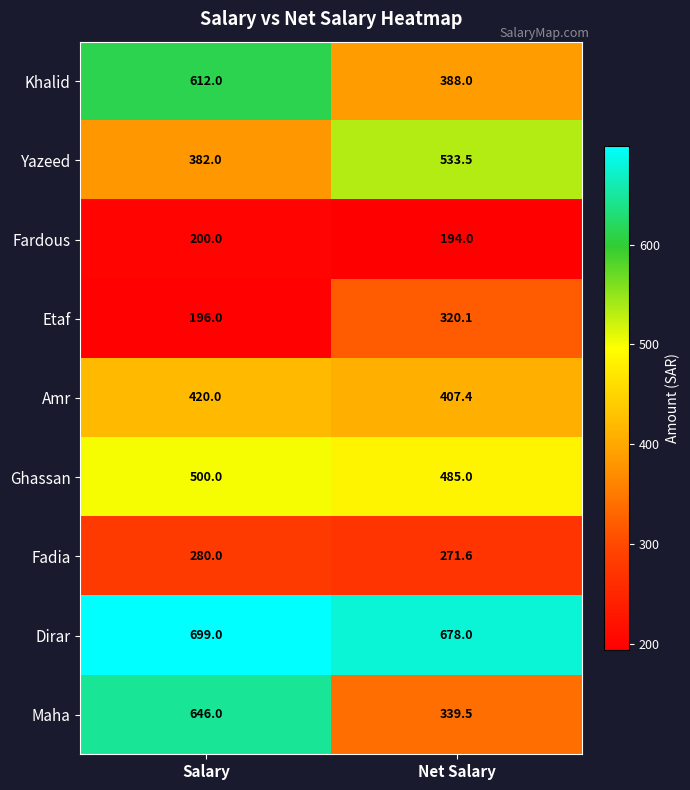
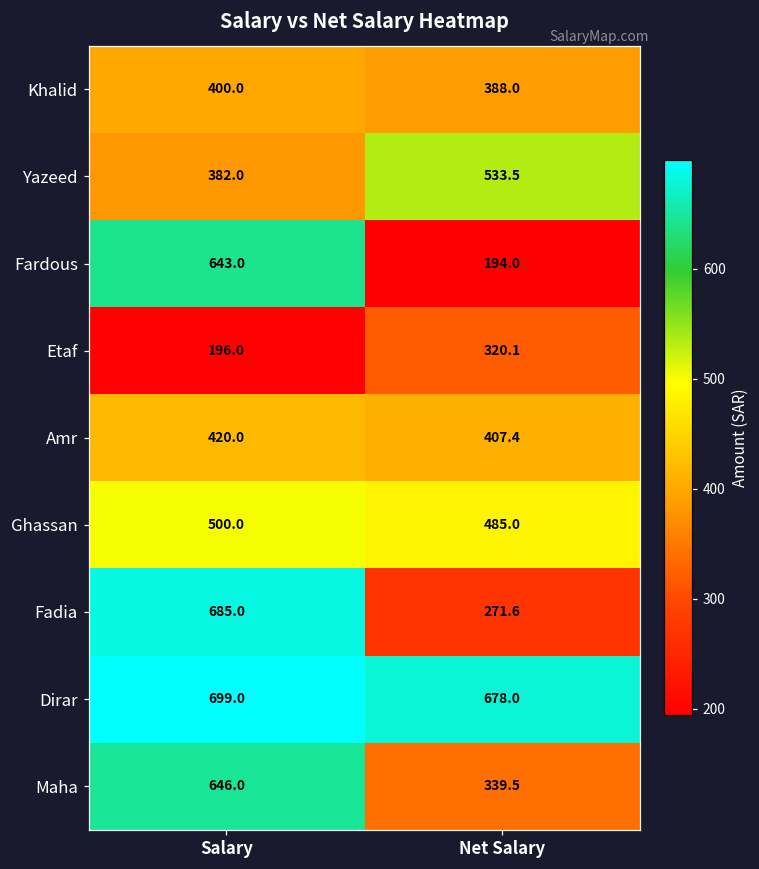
Khalid, Salary: 612.0 -> 400.0
Fardous, Salary: 200.0 -> 643.0
Fadia, Salary: 280.0 -> 685.0
